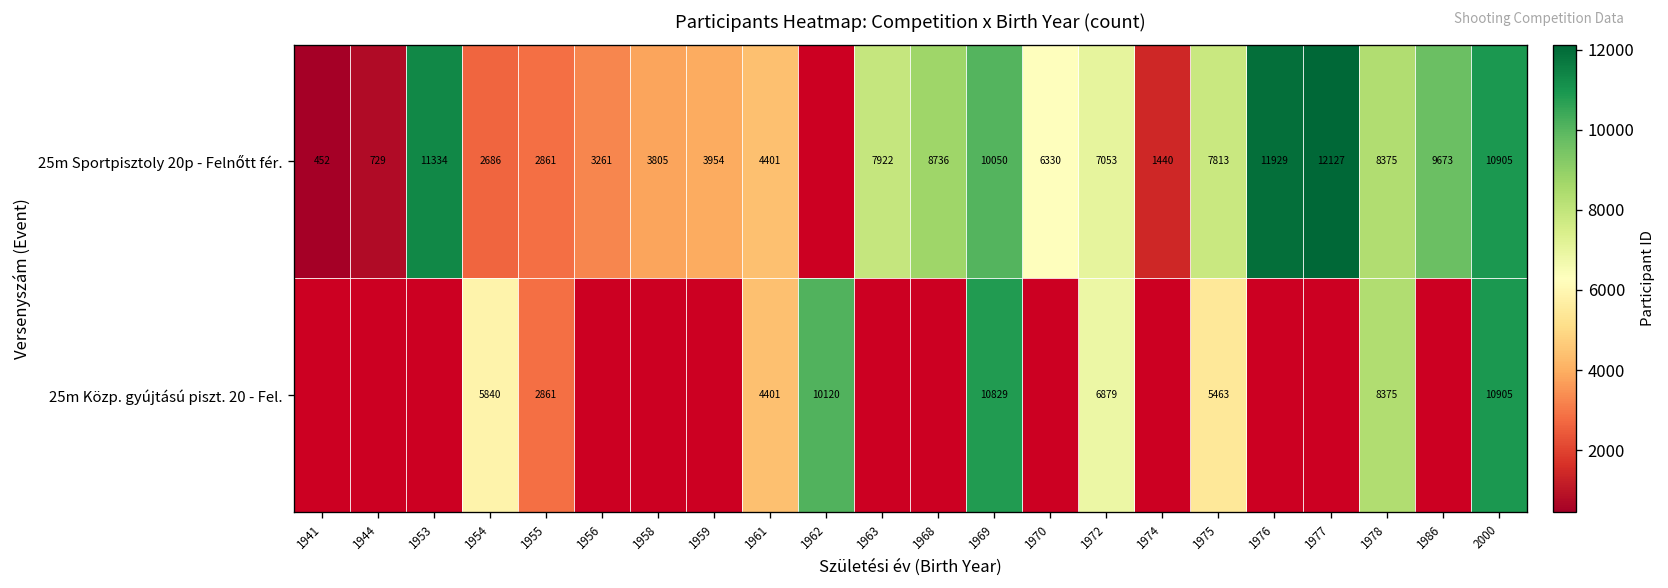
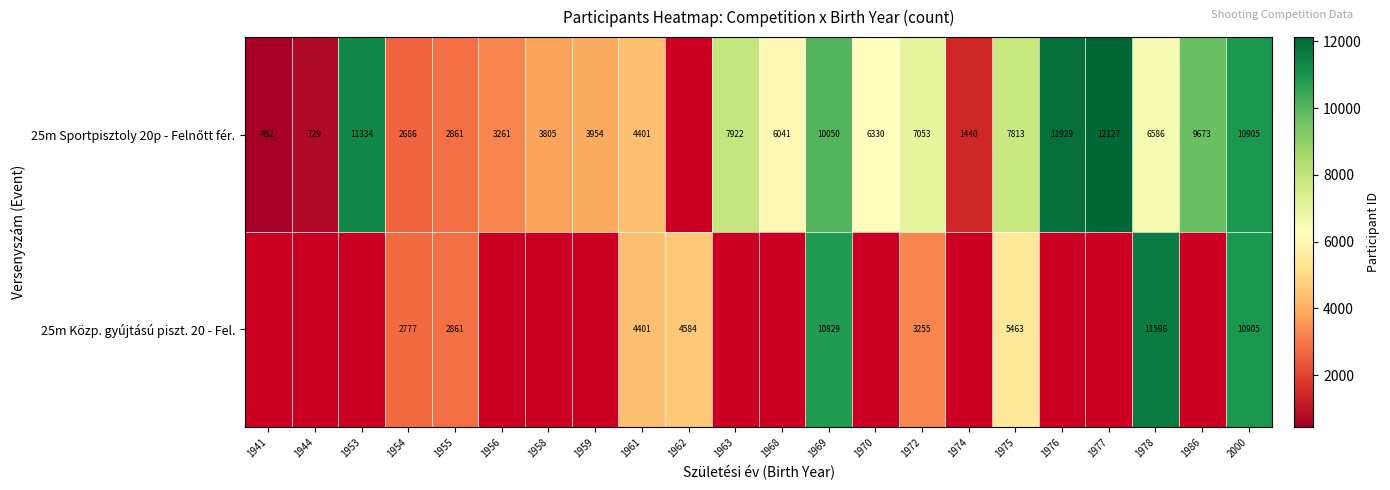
25m Sportpisztoly 20p - Felnőtt fér., 1968: 8736 -> 6041
25m Sportpisztoly 20p - Felnőtt fér., 1978: 8375 -> 6586
25m Közp. gyújtású piszt. 20 - Fel., 1954: 5840 -> 2777
25m Közp. gyújtású piszt. 20 - Fel., 1962: 10120 -> 4584
25m Közp. gyújtású piszt. 20 - Fel., 1972: 6879 -> 3255
25m Közp. gyújtású piszt. 20 - Fel., 1978: 8375 -> 11596
